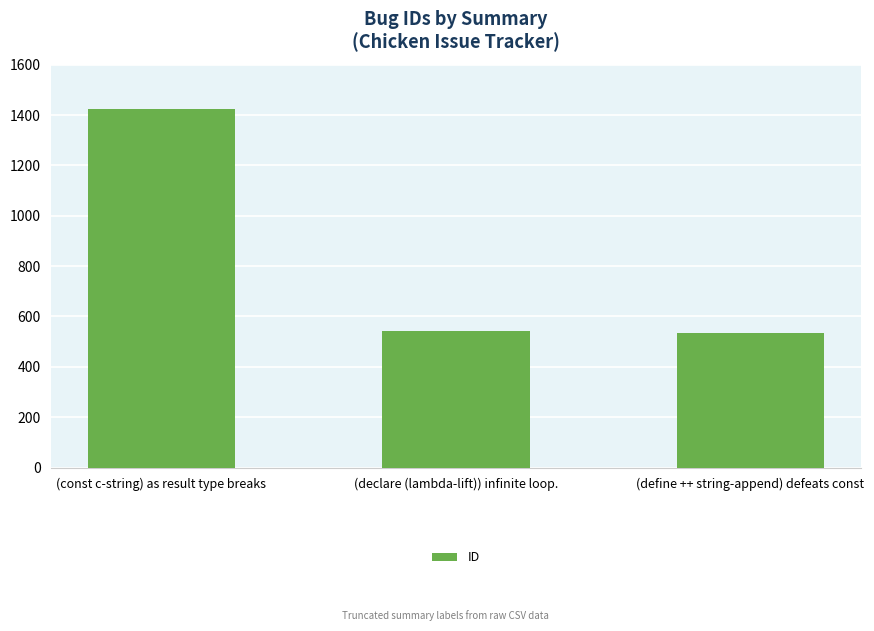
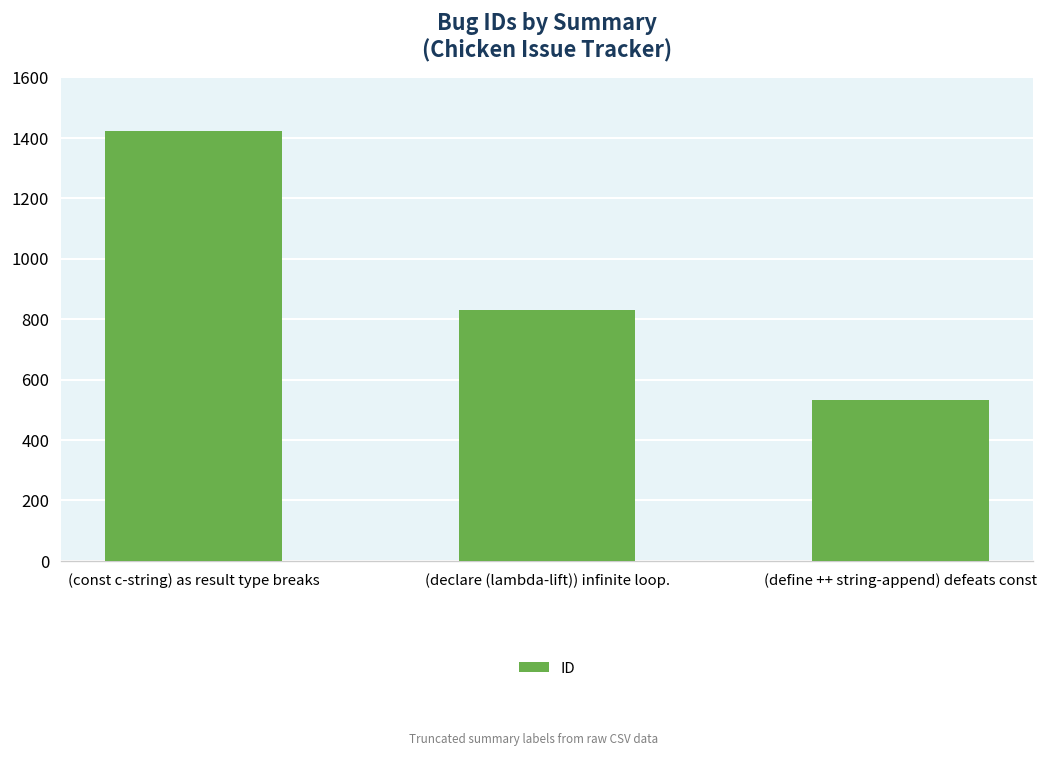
(declare (lambda-lift)) infinite loop.: 540 -> 830
